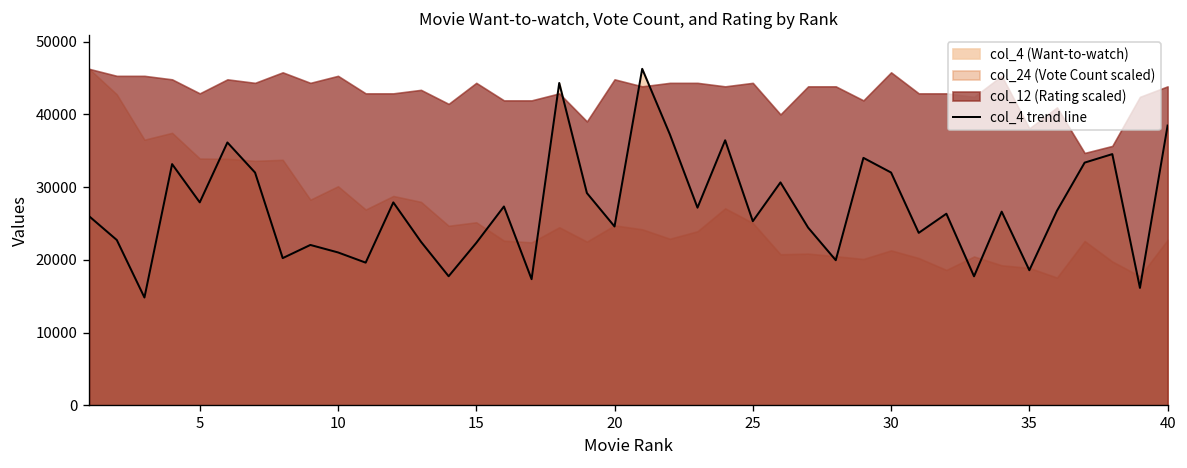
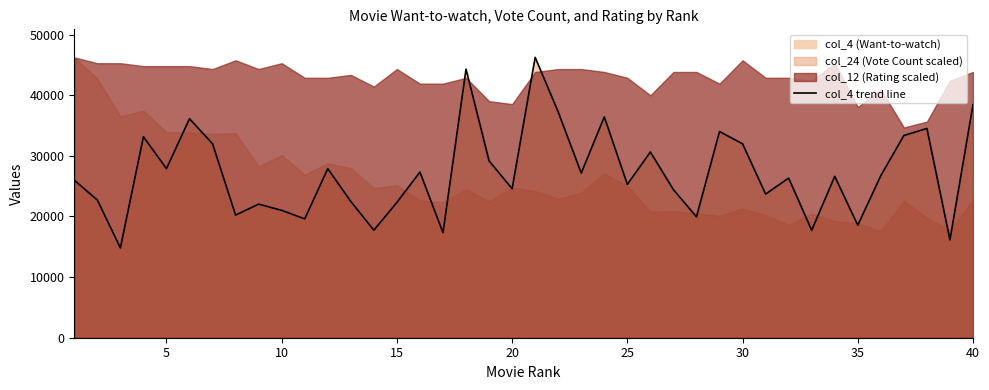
col_12 (Rating scaled), 5: 43000 -> 45000
col_12 (Rating scaled), 20: 45000 -> 39000
col_12 (Rating scaled), 25: 44000 -> 43000
